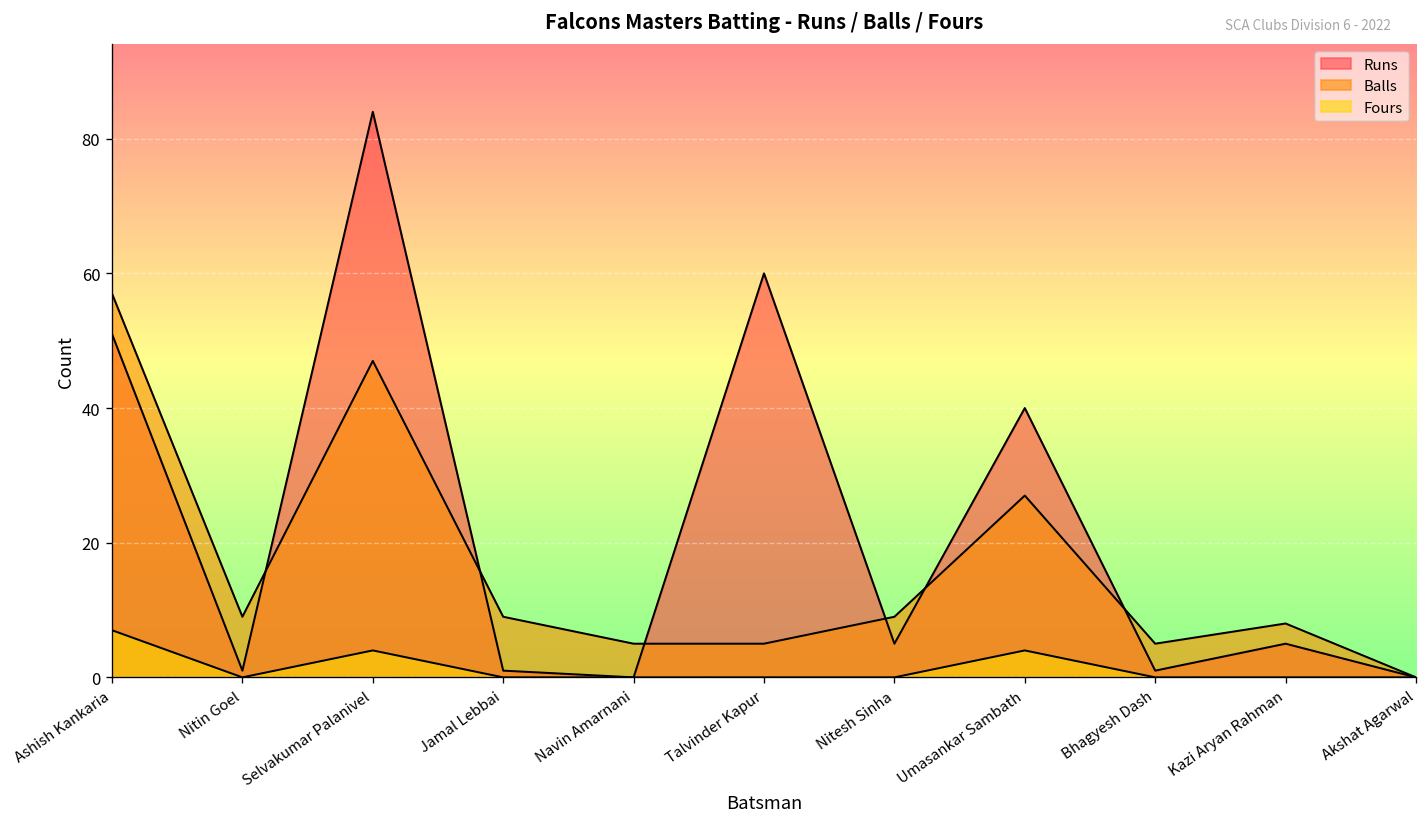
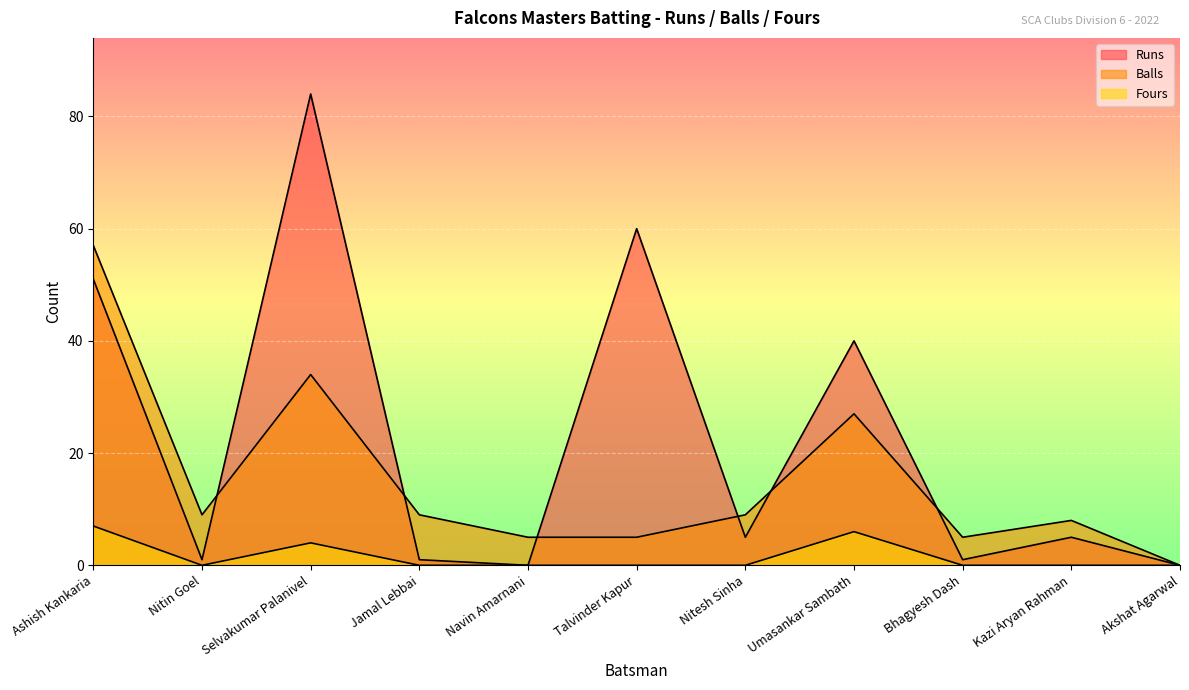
Balls, Selvakumar Palanivel: 47 -> 34
Fours, Umasankar Sambath: 4 -> 6
